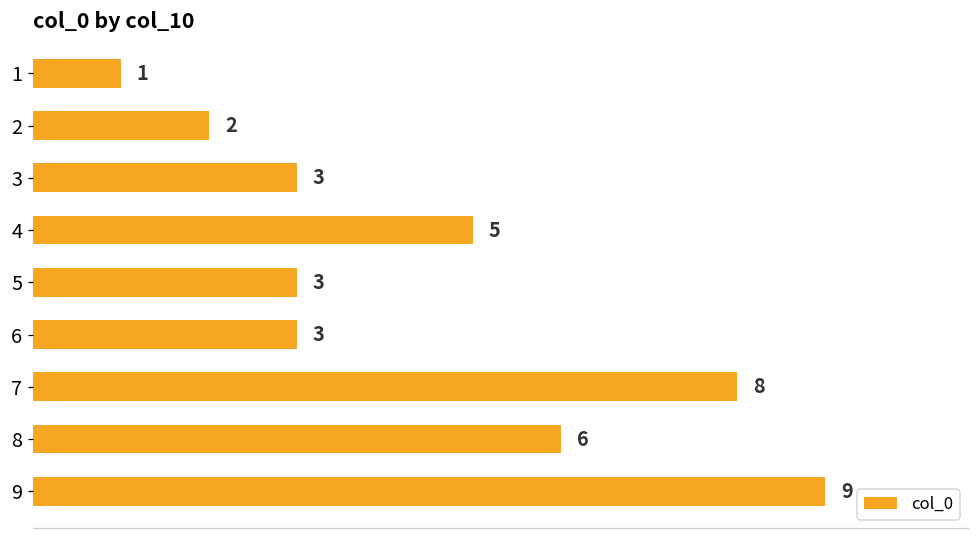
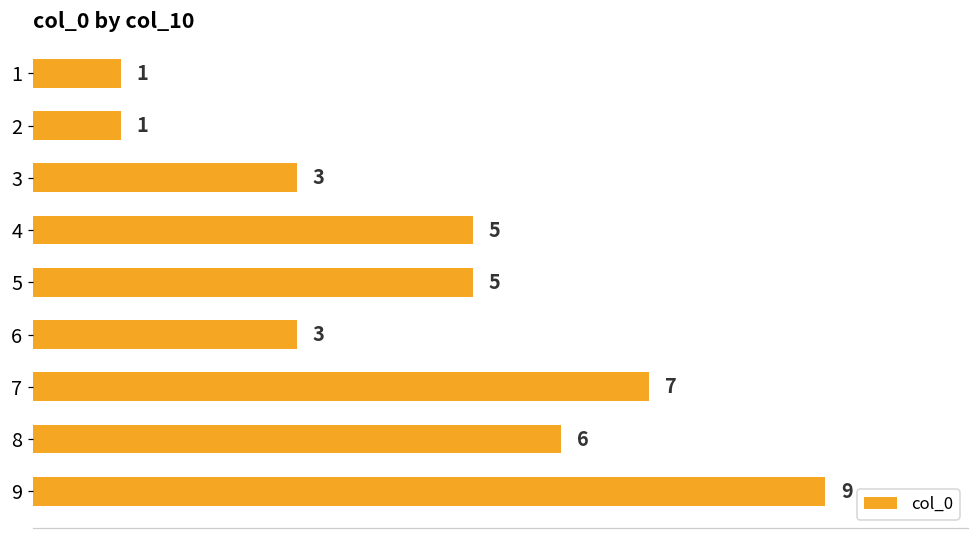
2: 2 -> 1
5: 3 -> 5
7: 8 -> 7
